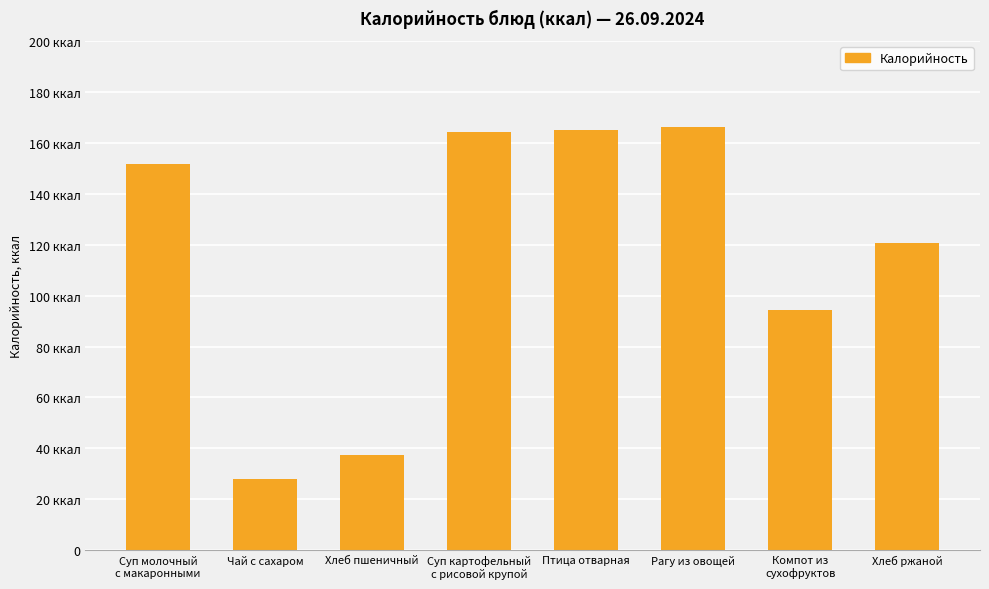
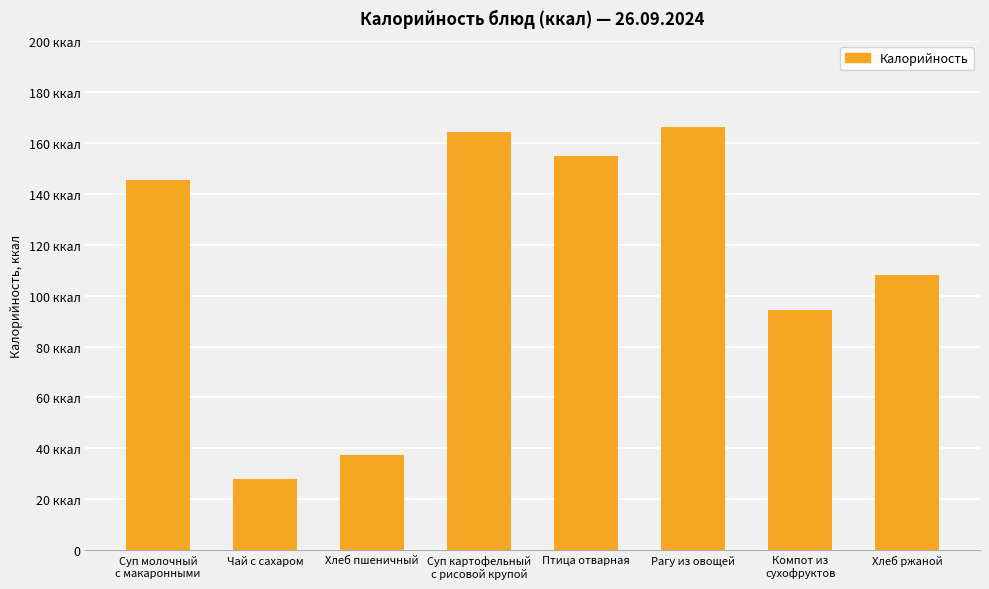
Суп молочный с макаронными: 152 ккал -> 145 ккал
Птица отварная: 165 ккал -> 155 ккал
Хлеб ржаной: 121 ккал -> 108 ккал
